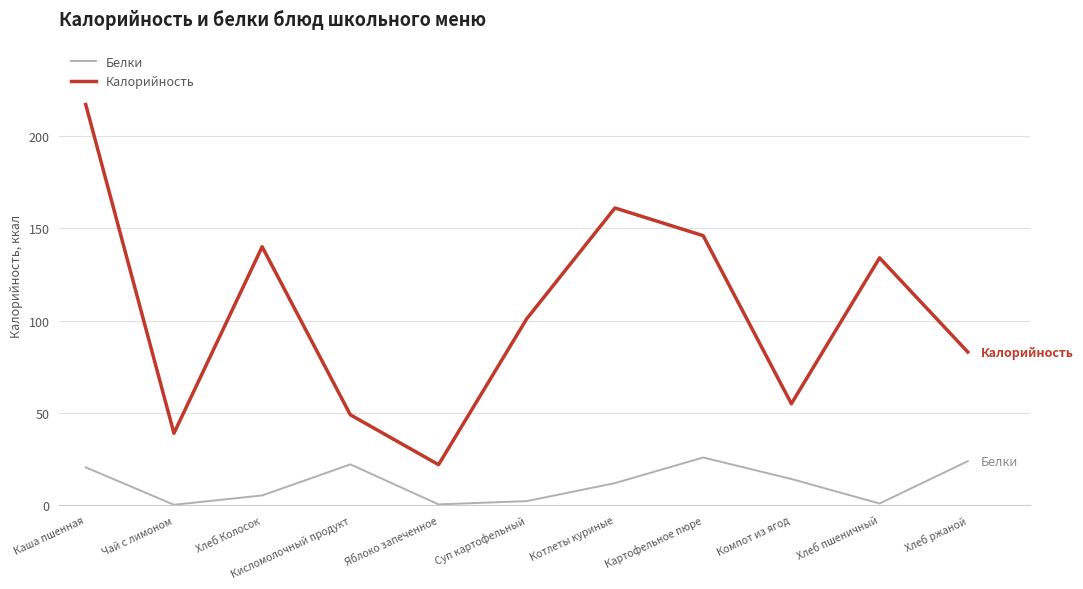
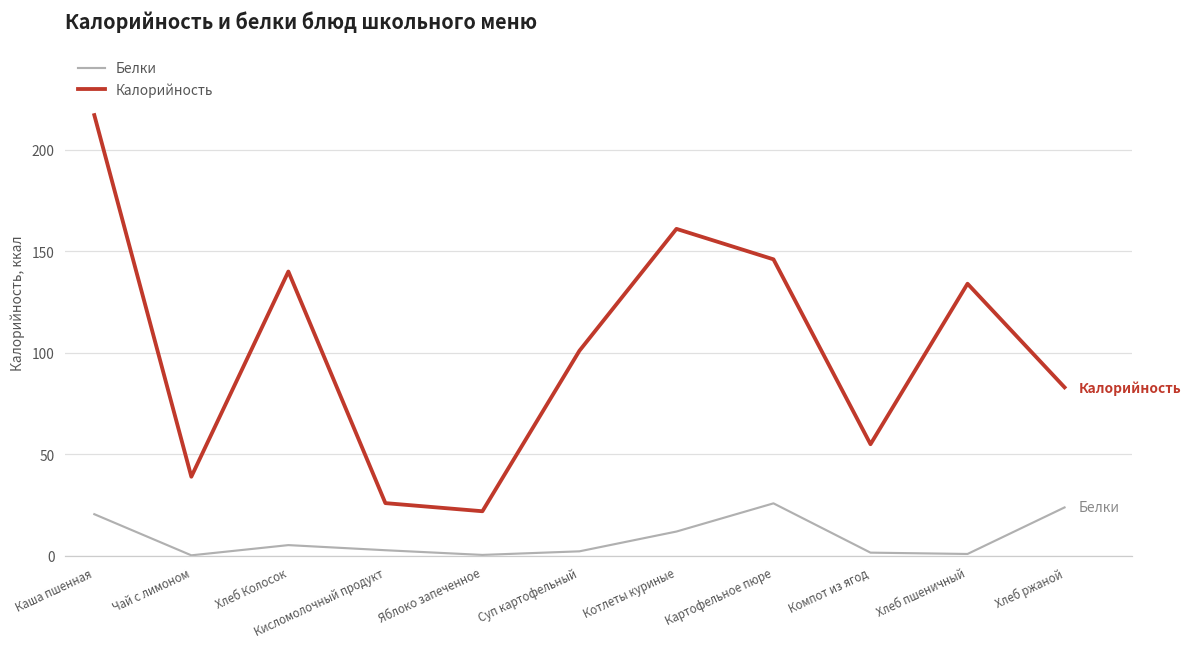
Белки, Кисломолочный продукт: 22 -> 3
Калорийность, Кисломолочный продукт: 49 -> 26
Белки, Компот из ягод: 14 -> 2
